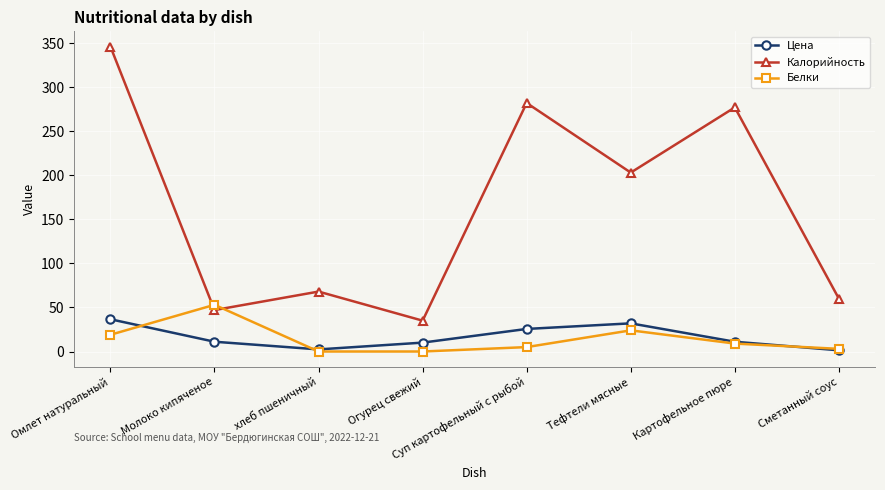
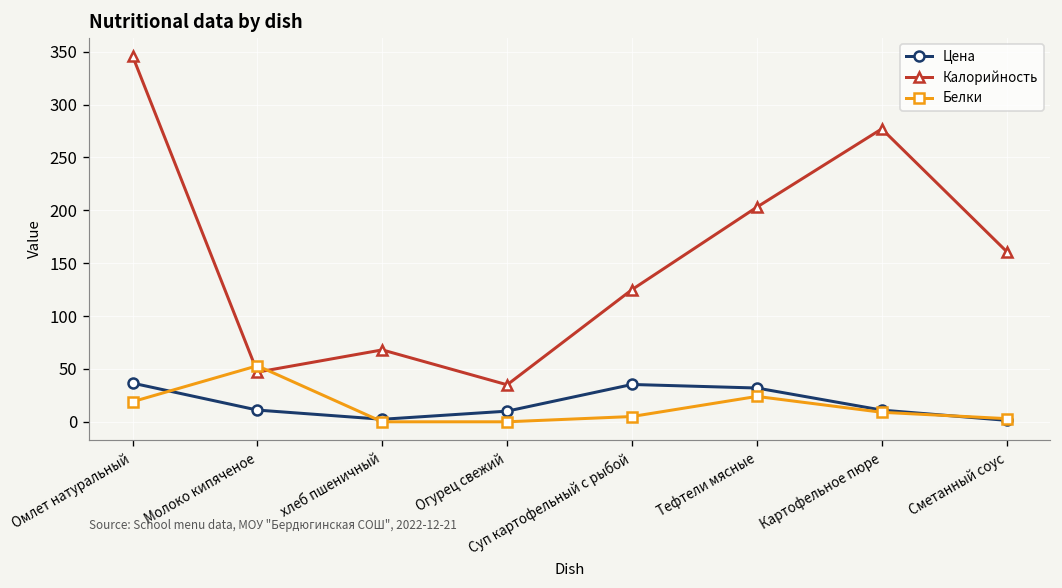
Цена, Суп картофельный с рыбой: 30 -> 40
Калорийность, Суп картофельный с рыбой: 280 -> 130
Калорийность, Сметанный соус: 60 -> 160
